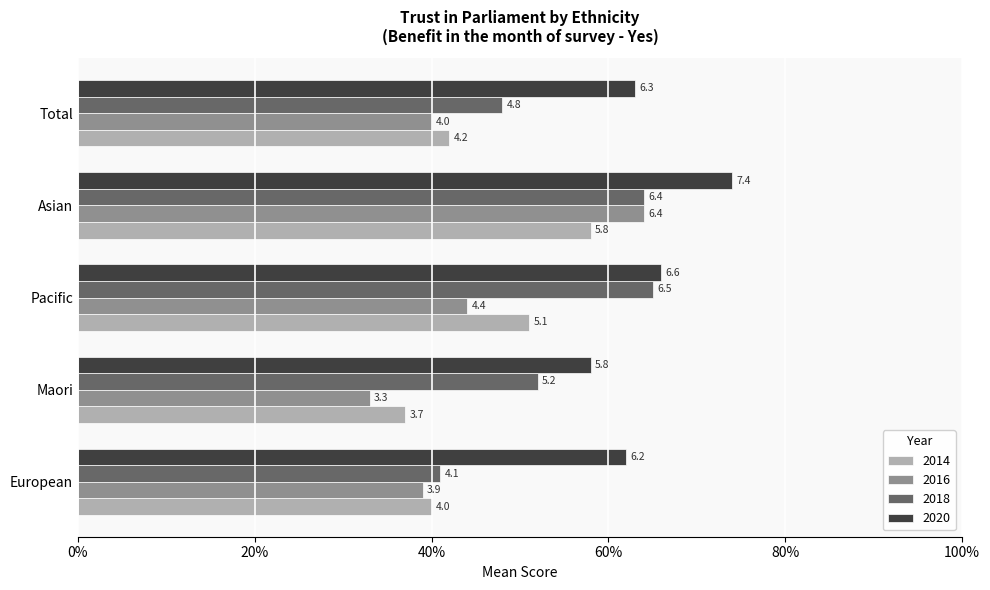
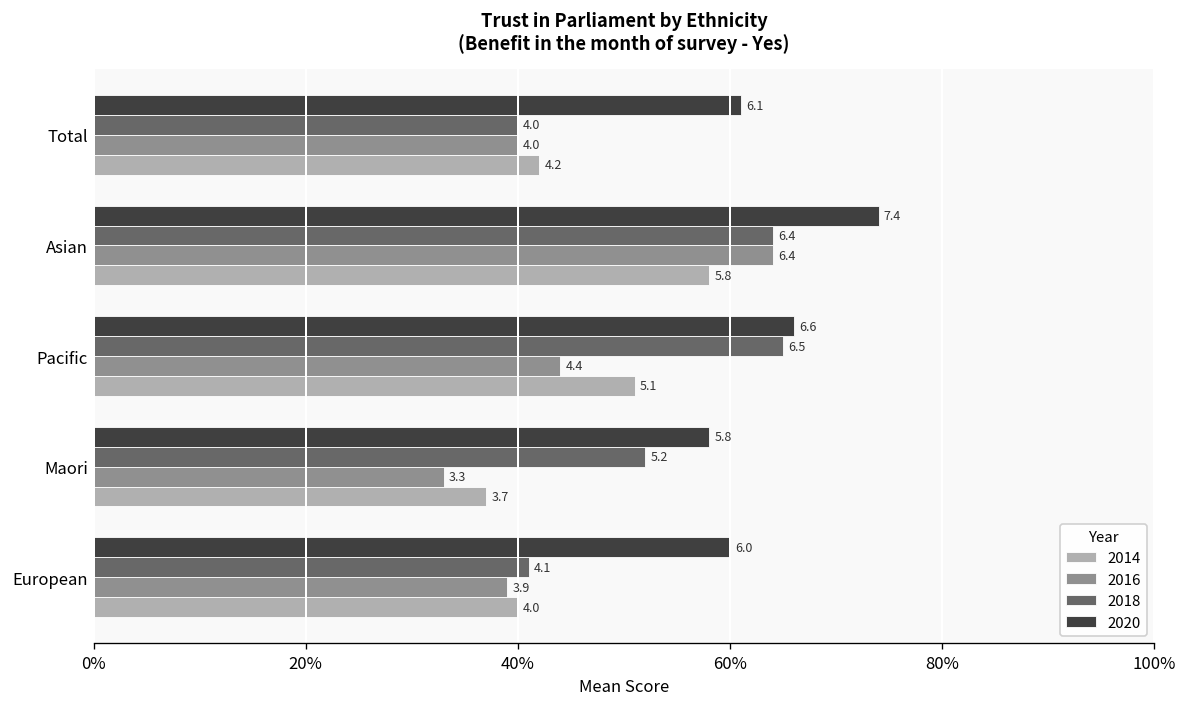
2020, Total: 6.3 -> 6.1
2018, Total: 4.8 -> 4.0
2020, European: 6.2 -> 6.0
